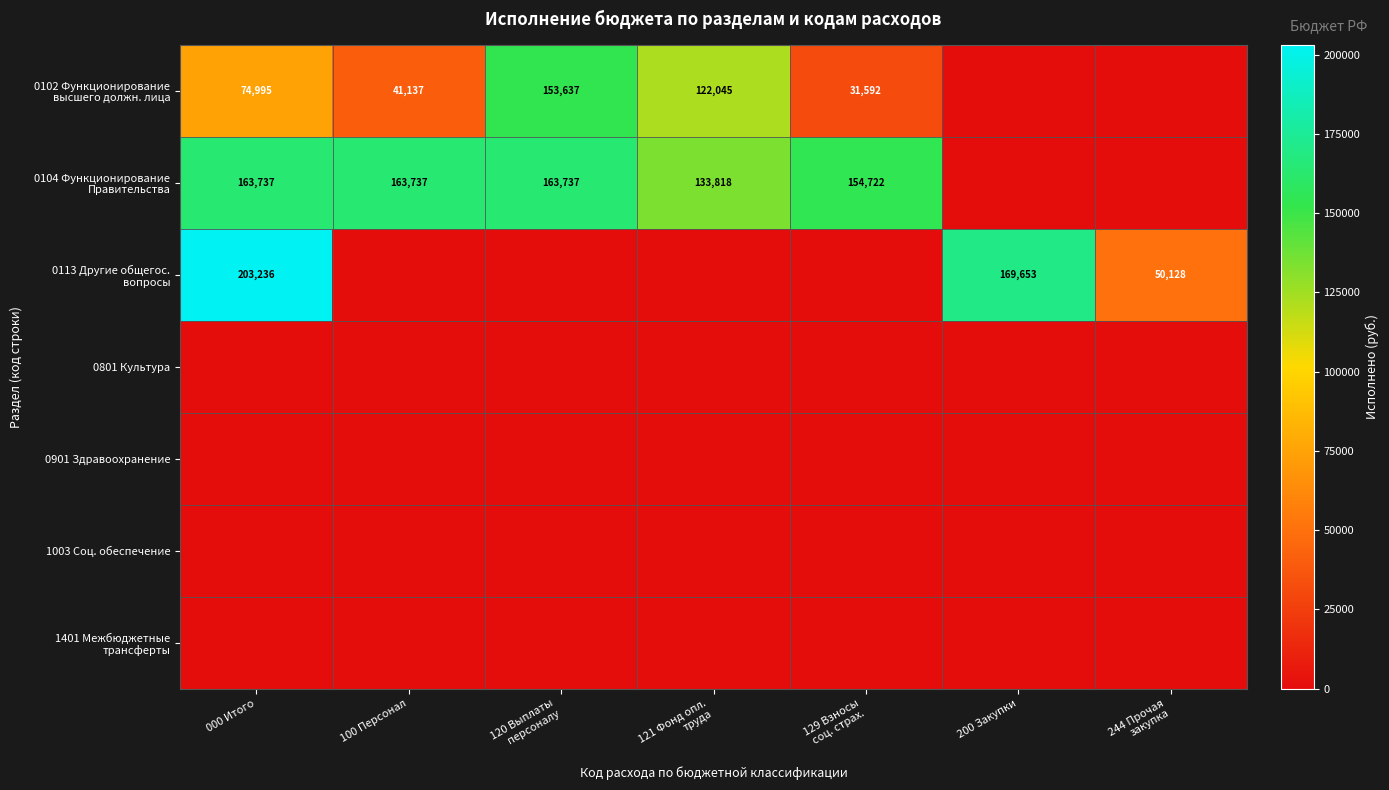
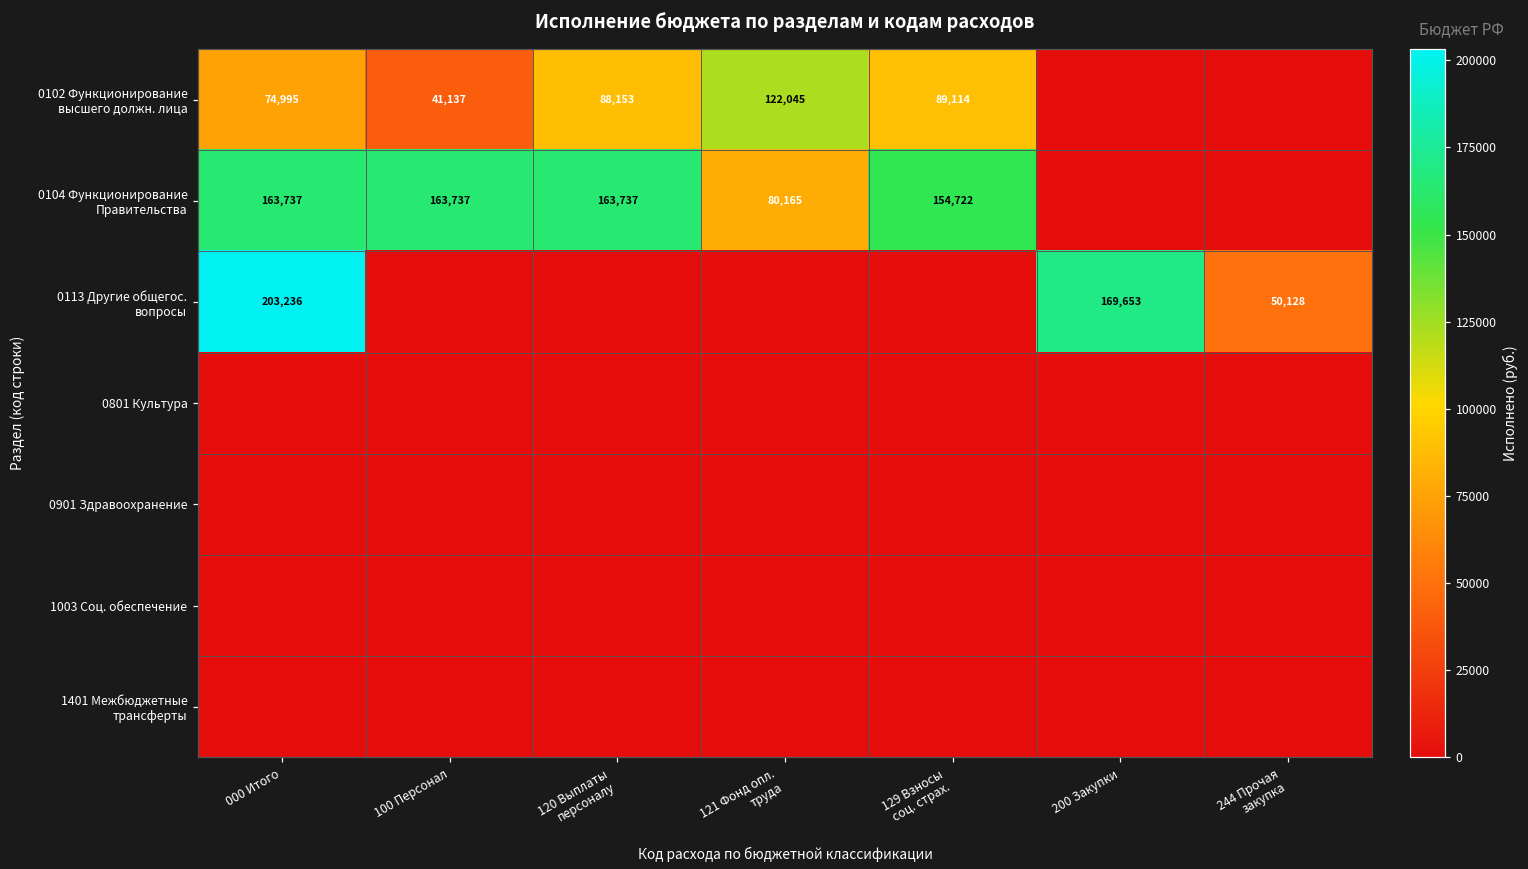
0102 Функционирование высшего должн. лица, 120 Выплаты персоналу: 153,637 -> 88,153
0102 Функционирование высшего должн. лица, 129 Взносы соц. страх.: 31,592 -> 89,114
0104 Функционирование Правительства, 121 Фонд опл. труда: 133,818 -> 80,165
